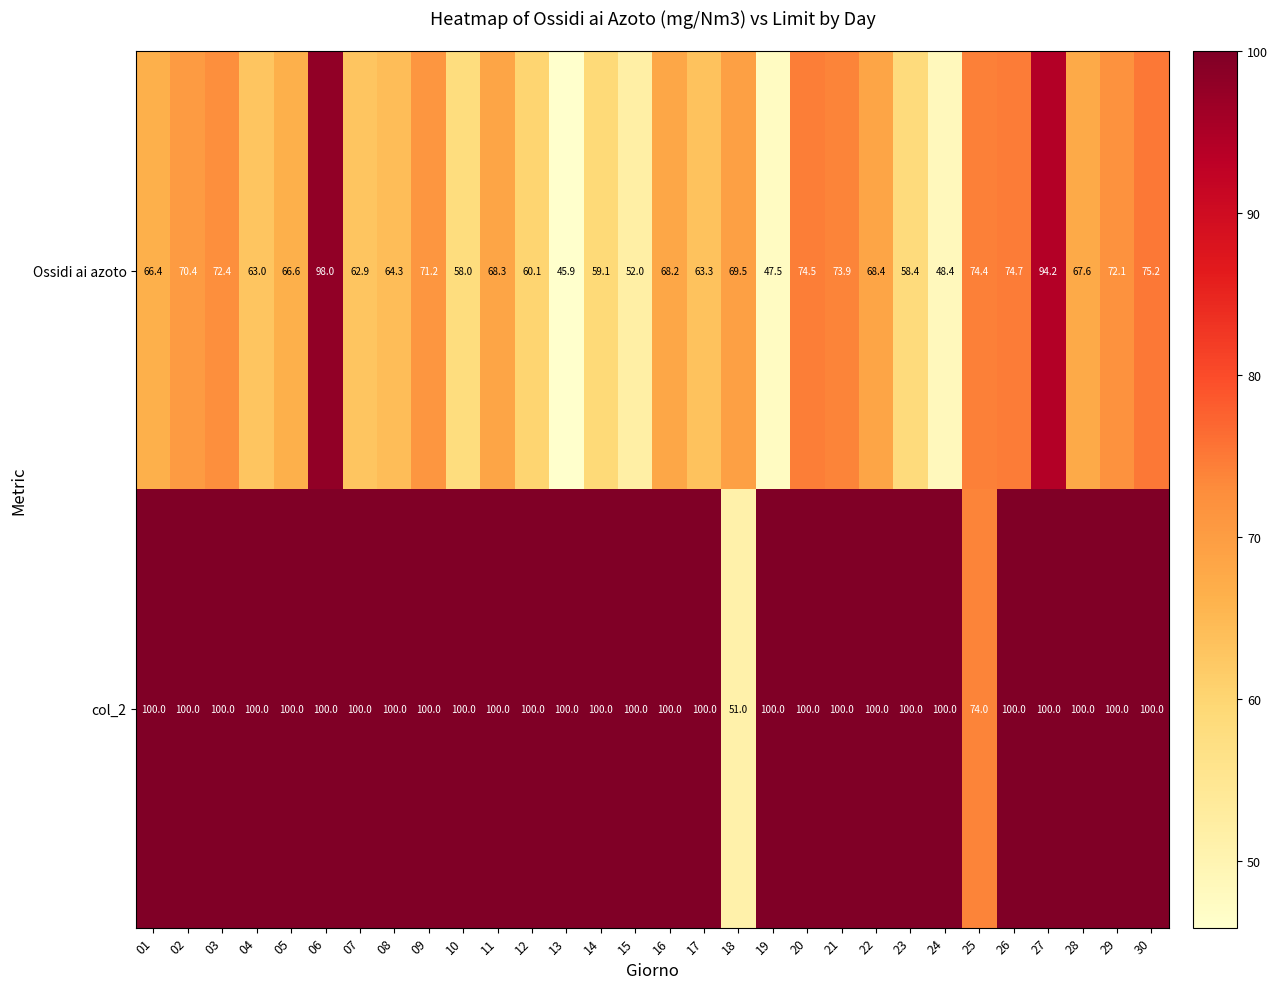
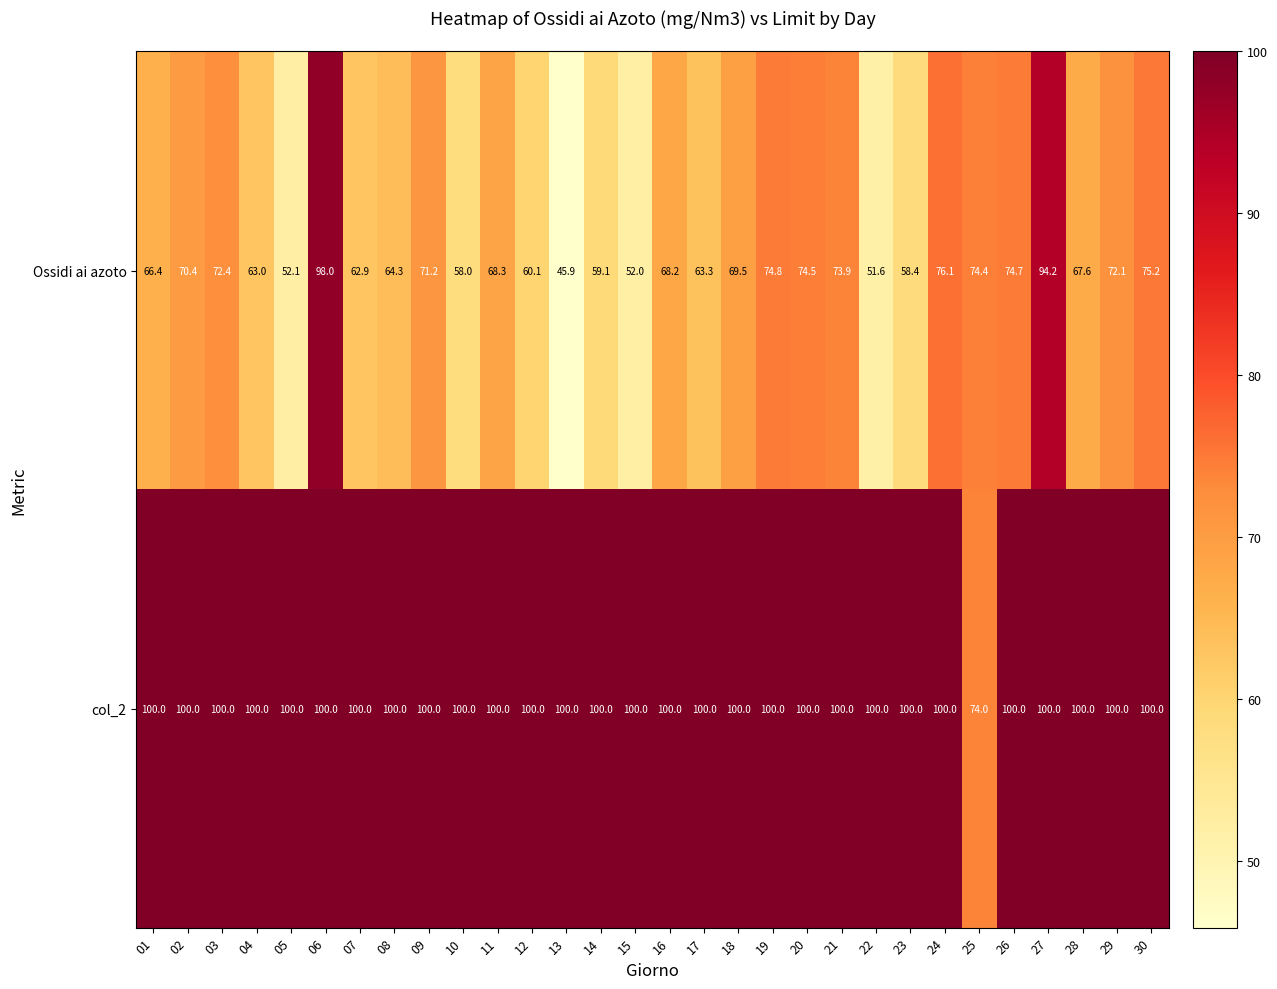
Ossidi ai azoto, 05: 66.6 -> 52.1
Ossidi ai azoto, 19: 47.5 -> 74.8
Ossidi ai azoto, 22: 68.4 -> 51.6
Ossidi ai azoto, 24: 48.4 -> 76.1
col_2, 18: 51.0 -> 100.0
